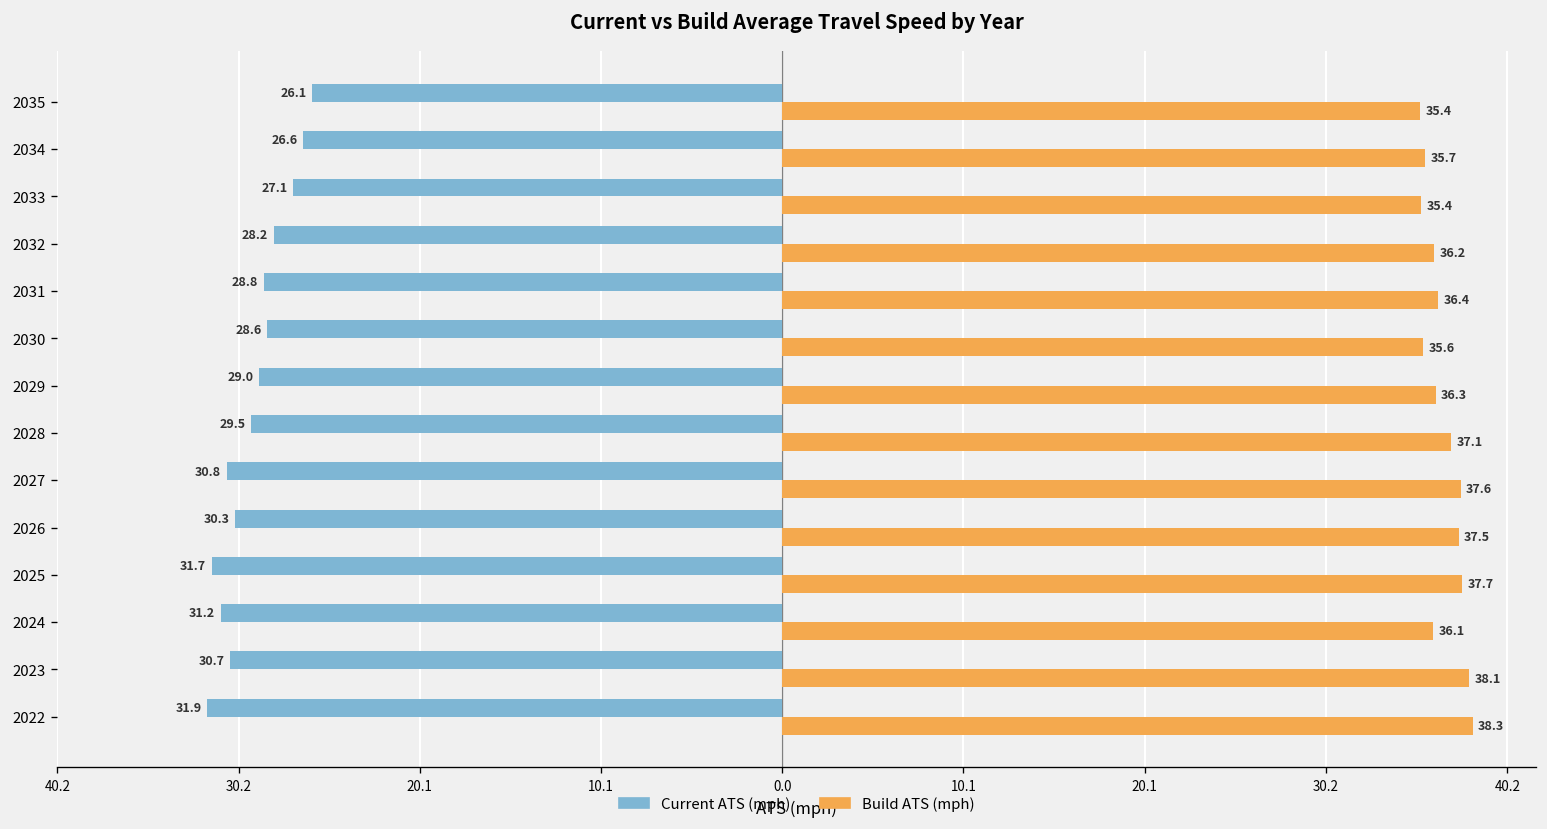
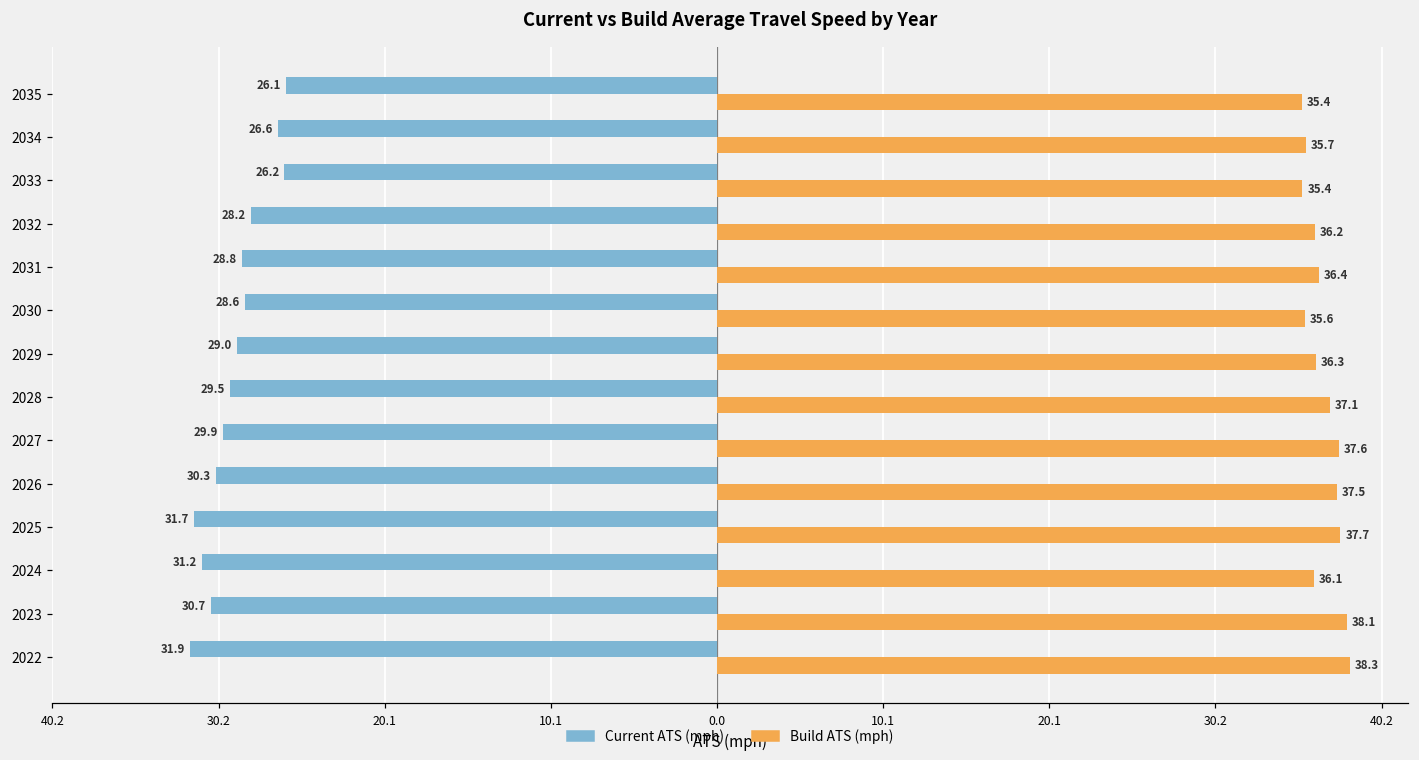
Current ATS (mph), 2033: 27.1 -> 26.2
Current ATS (mph), 2027: 30.8 -> 29.9
